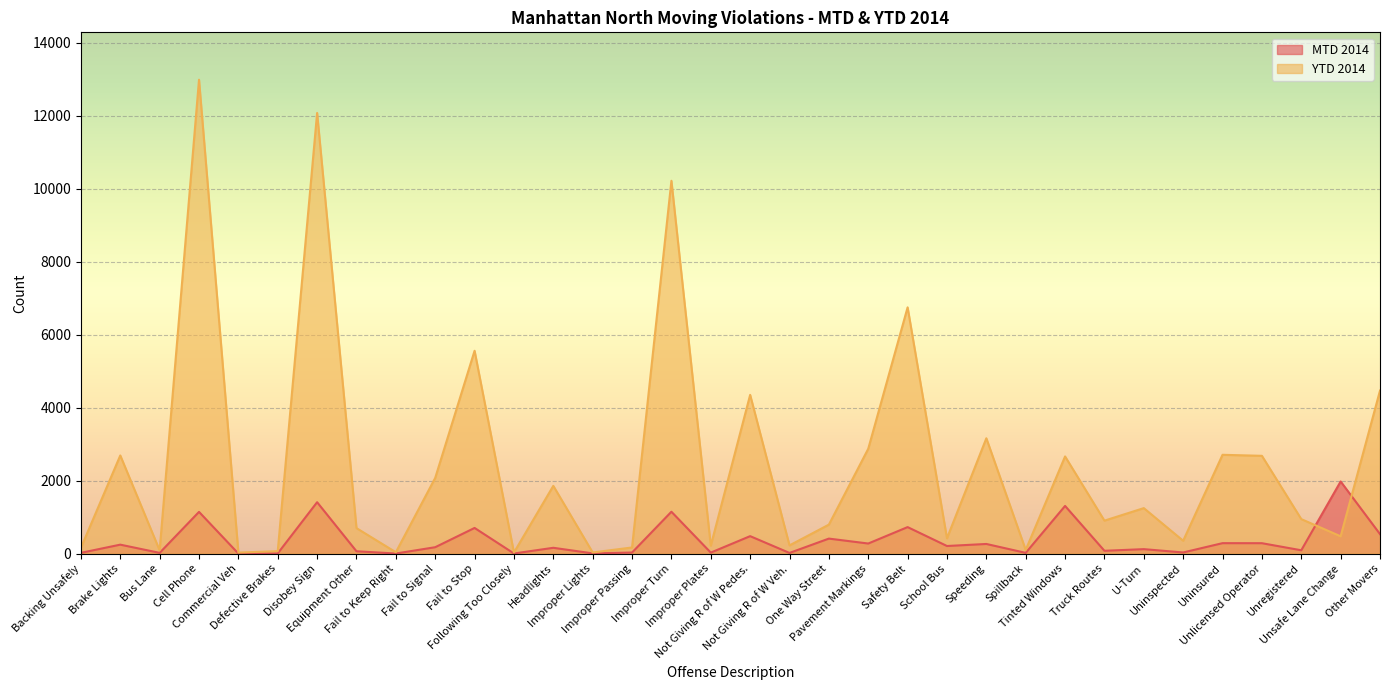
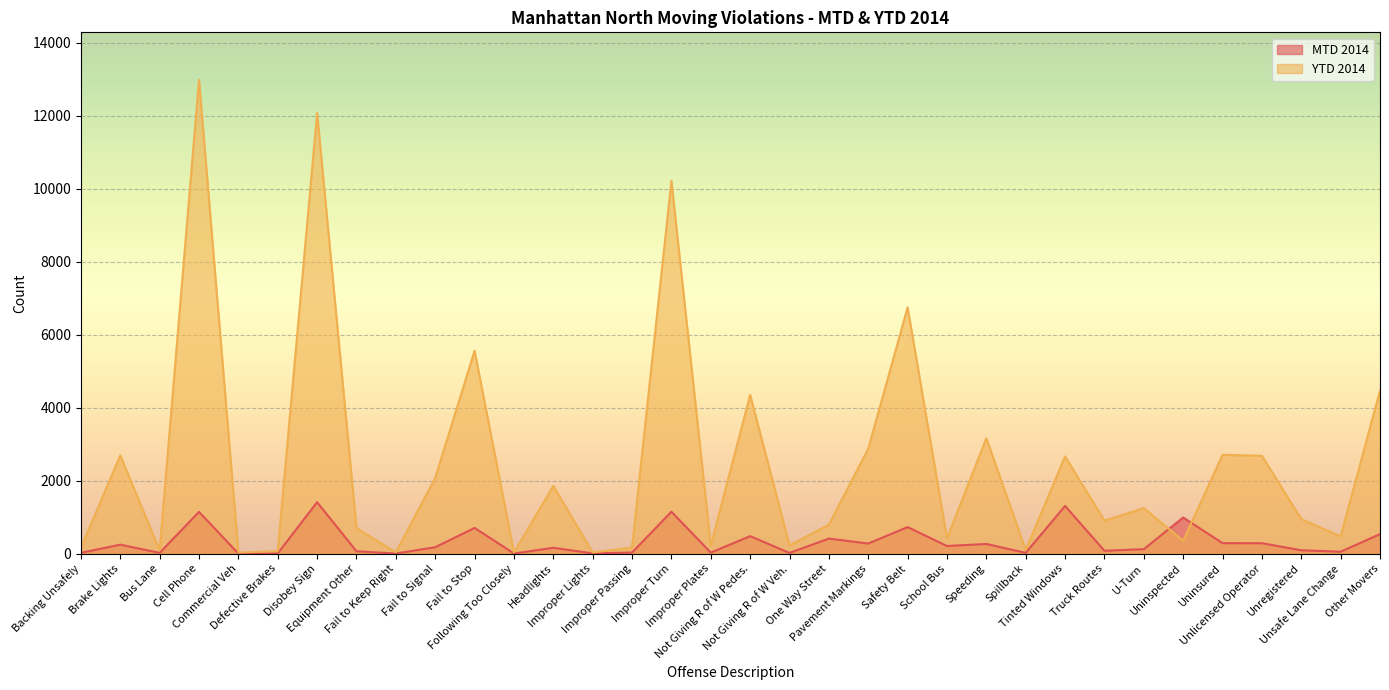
MTD 2014, Uninspected: 0 -> 1000
MTD 2014, Unsafe Lane Change: 2000 -> 100
